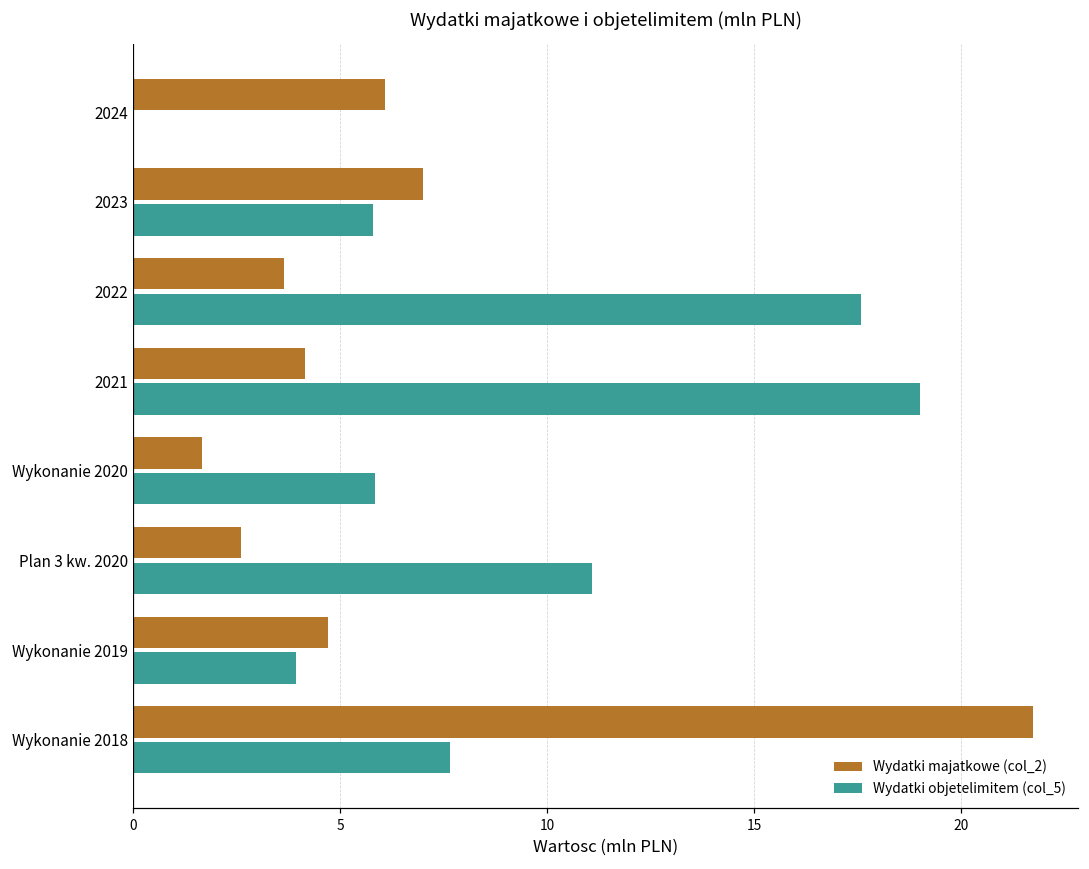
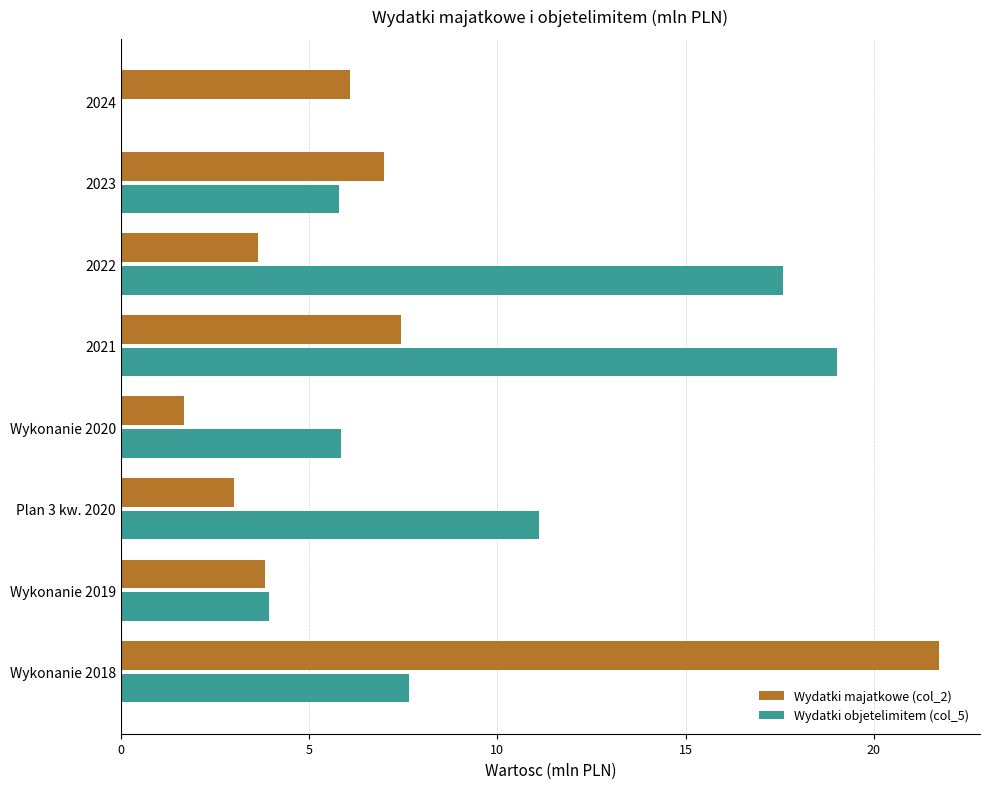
Wydatki majatkowe (col_2), 2021: 4.2 -> 7.4
Wydatki majatkowe (col_2), Plan 3 kw. 2020: 2.6 -> 3.0
Wydatki majatkowe (col_2), Wykonanie 2019: 4.7 -> 3.8
